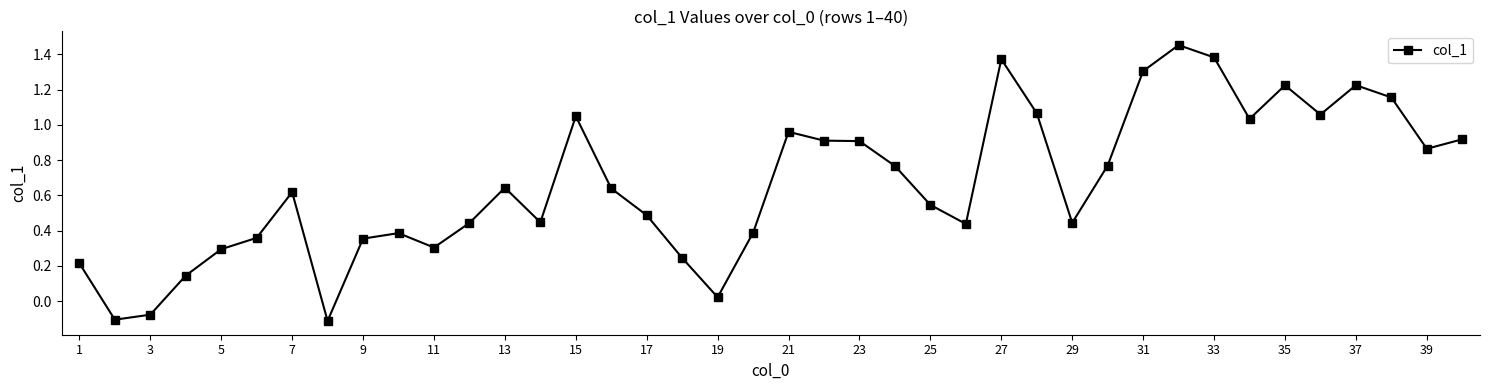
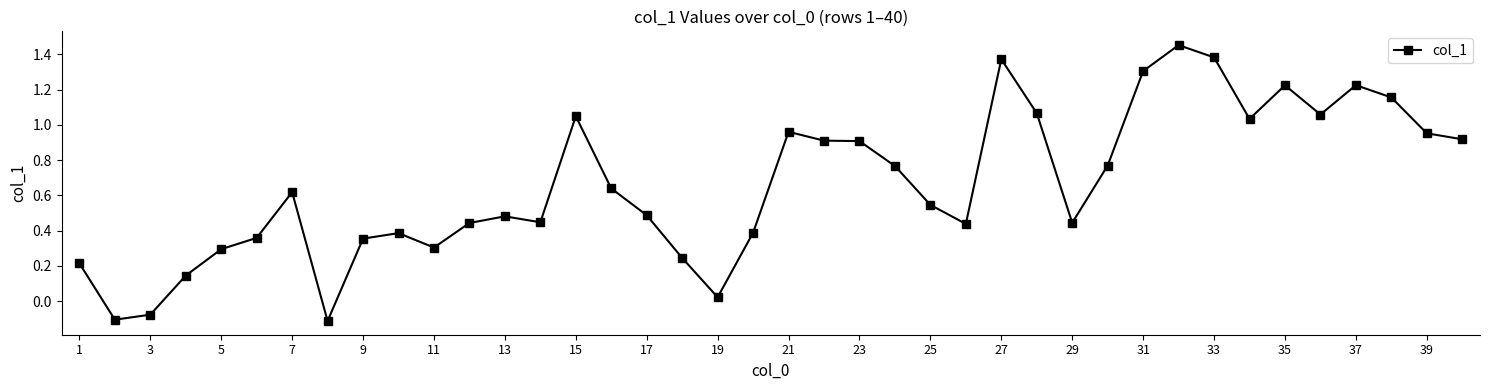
13: 0.64 -> 0.48
39: 0.86 -> 0.95
